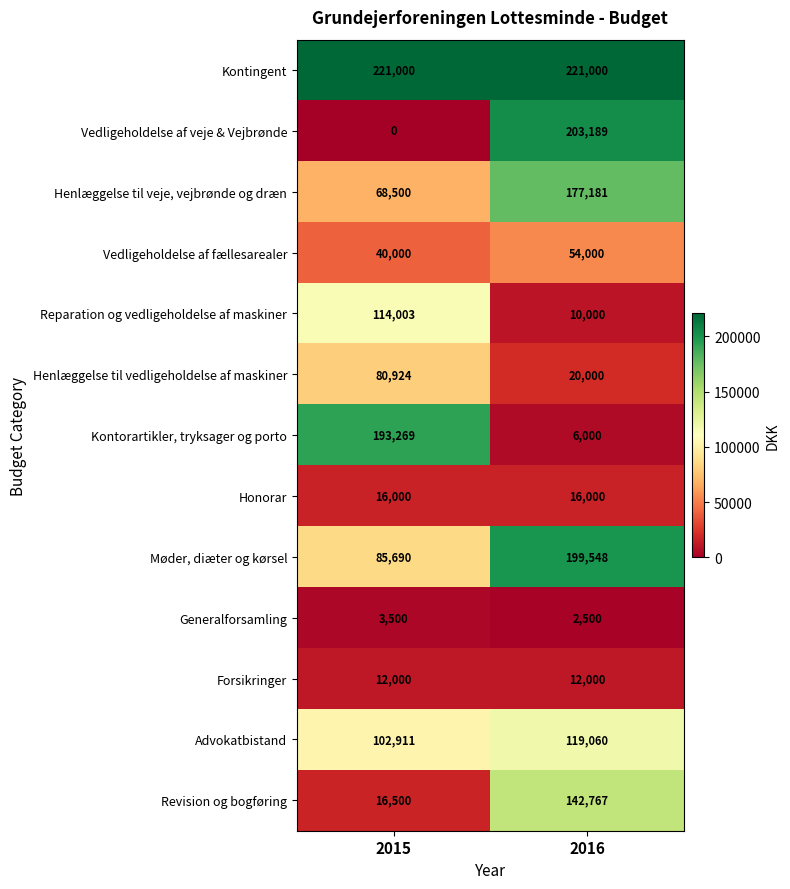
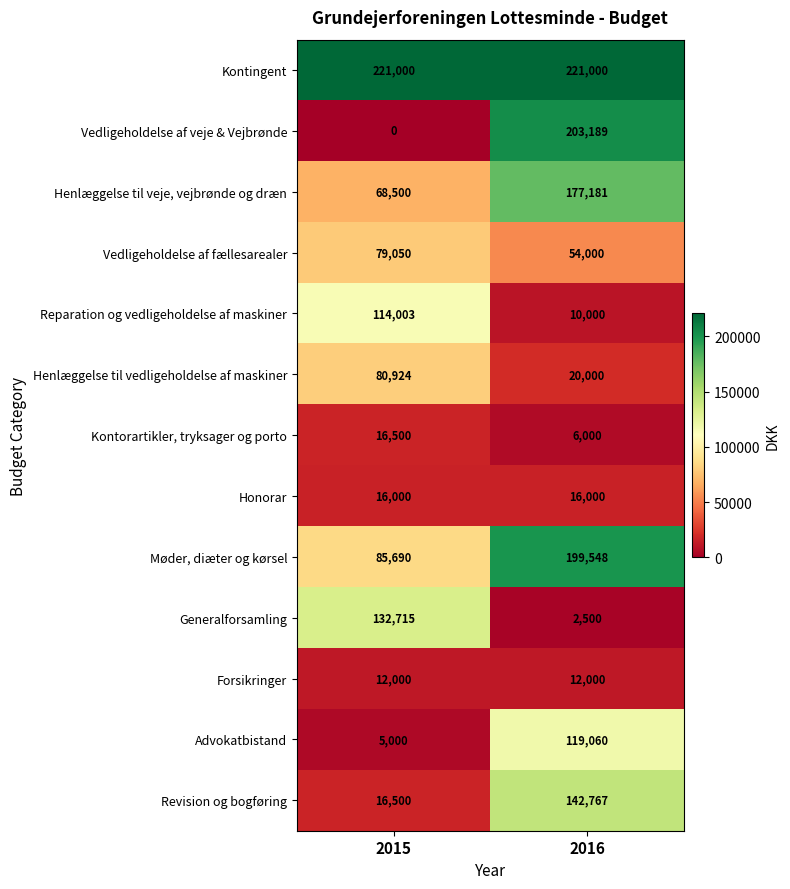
Vedligeholdelse af fællesarealer, 2015: 40,000 -> 79,050
Kontorartikler, tryksager og porto, 2015: 193,269 -> 16,500
Generalforsamling, 2015: 3,500 -> 132,715
Advokatbistand, 2015: 102,911 -> 5,000
